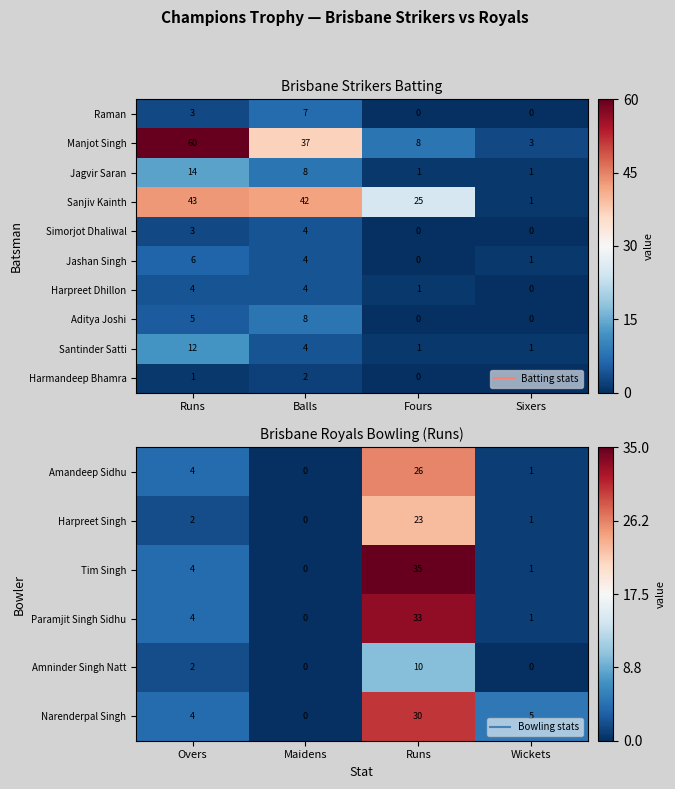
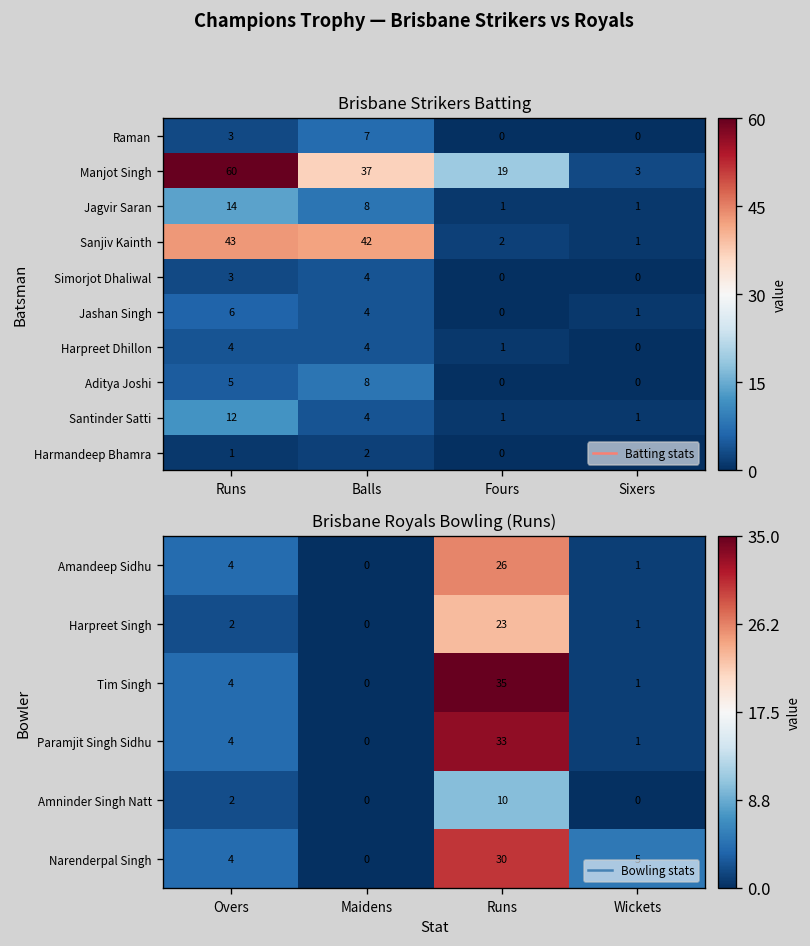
Brisbane Strikers Batting, Manjot Singh, Fours: 8 -> 19
Brisbane Strikers Batting, Sanjiv Kainth, Fours: 25 -> 2
